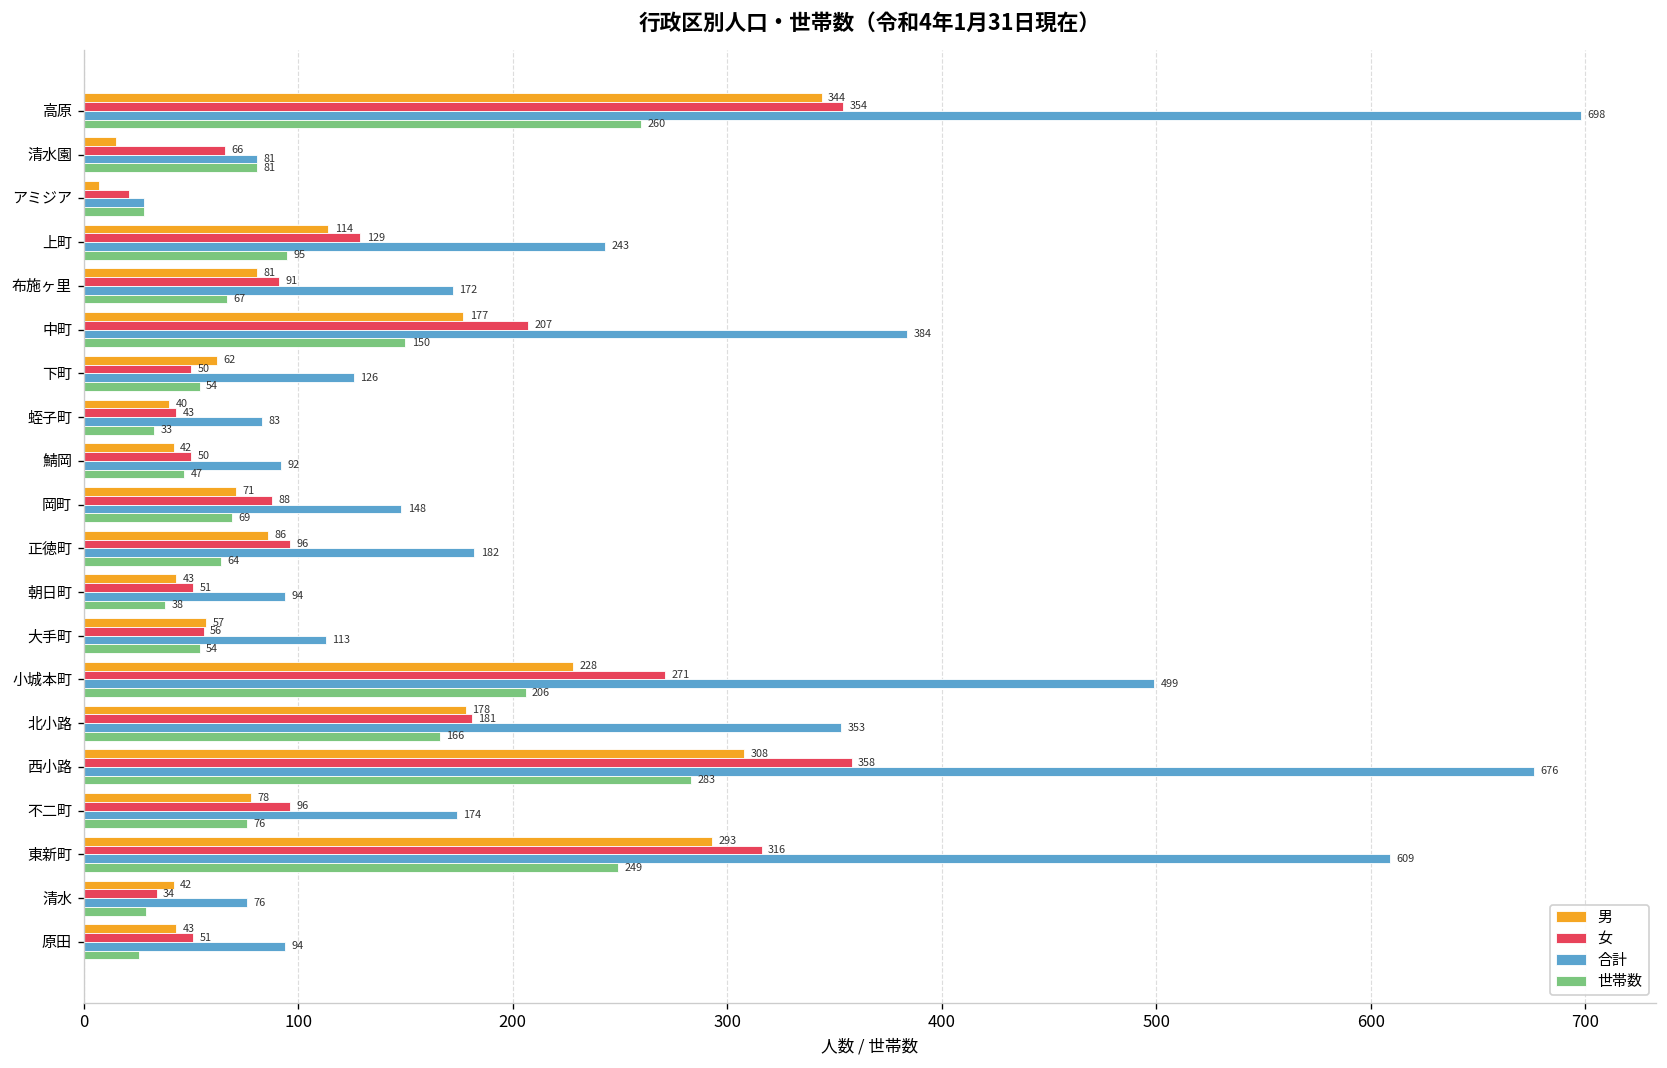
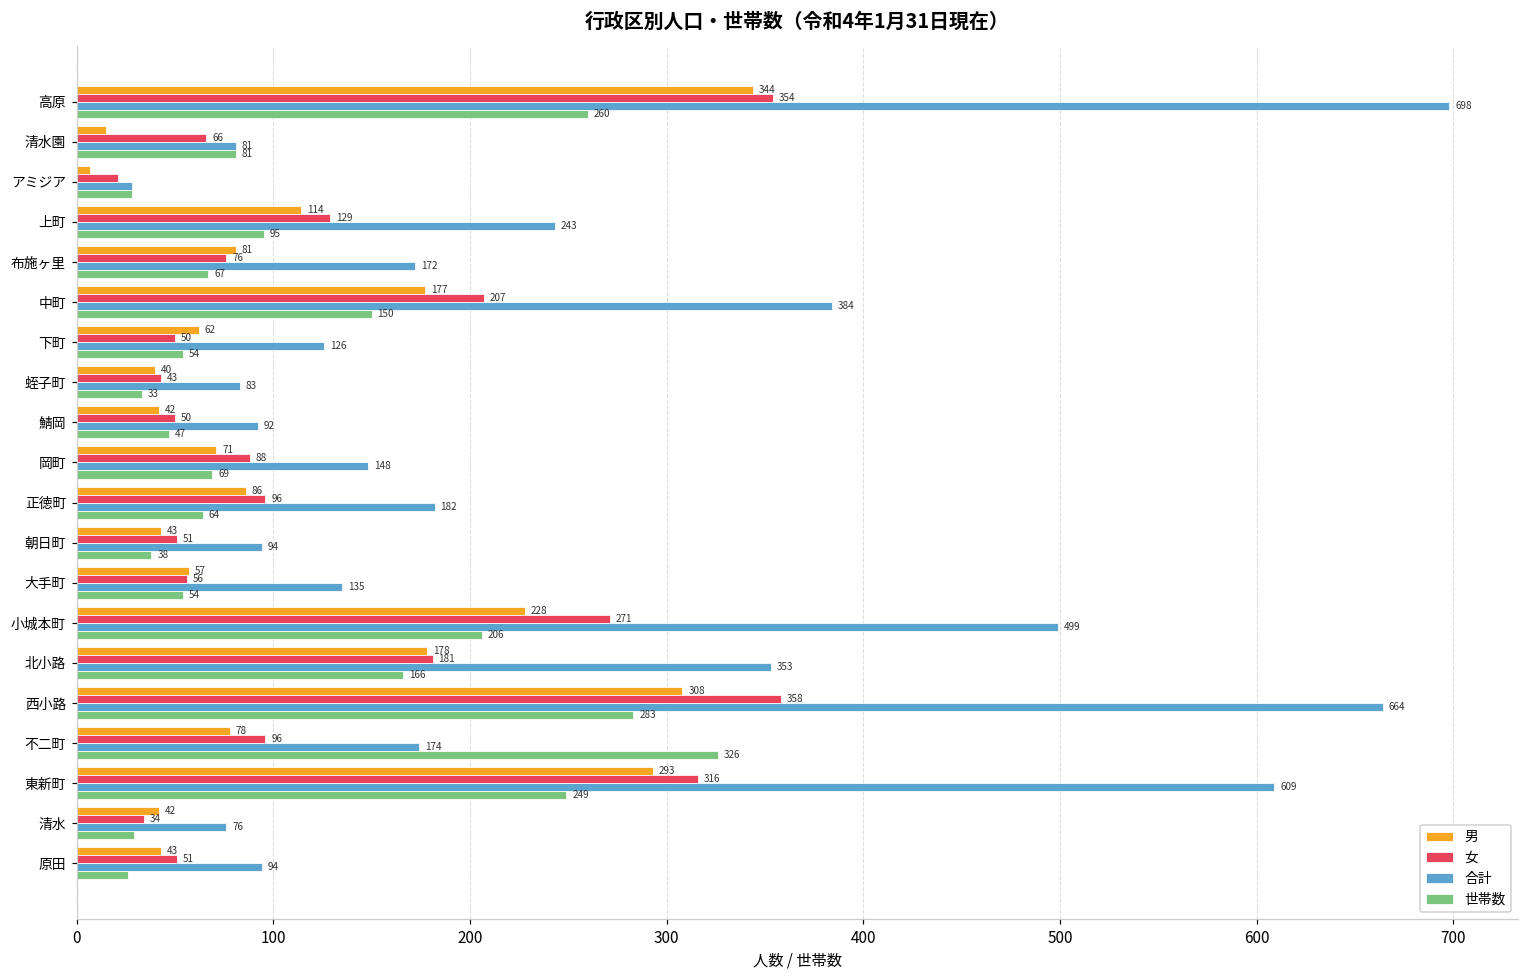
女, 布施ヶ里: 91 -> 76
合計, 大手町: 113 -> 135
合計, 西小路: 676 -> 664
世帯数, 不二町: 76 -> 326
